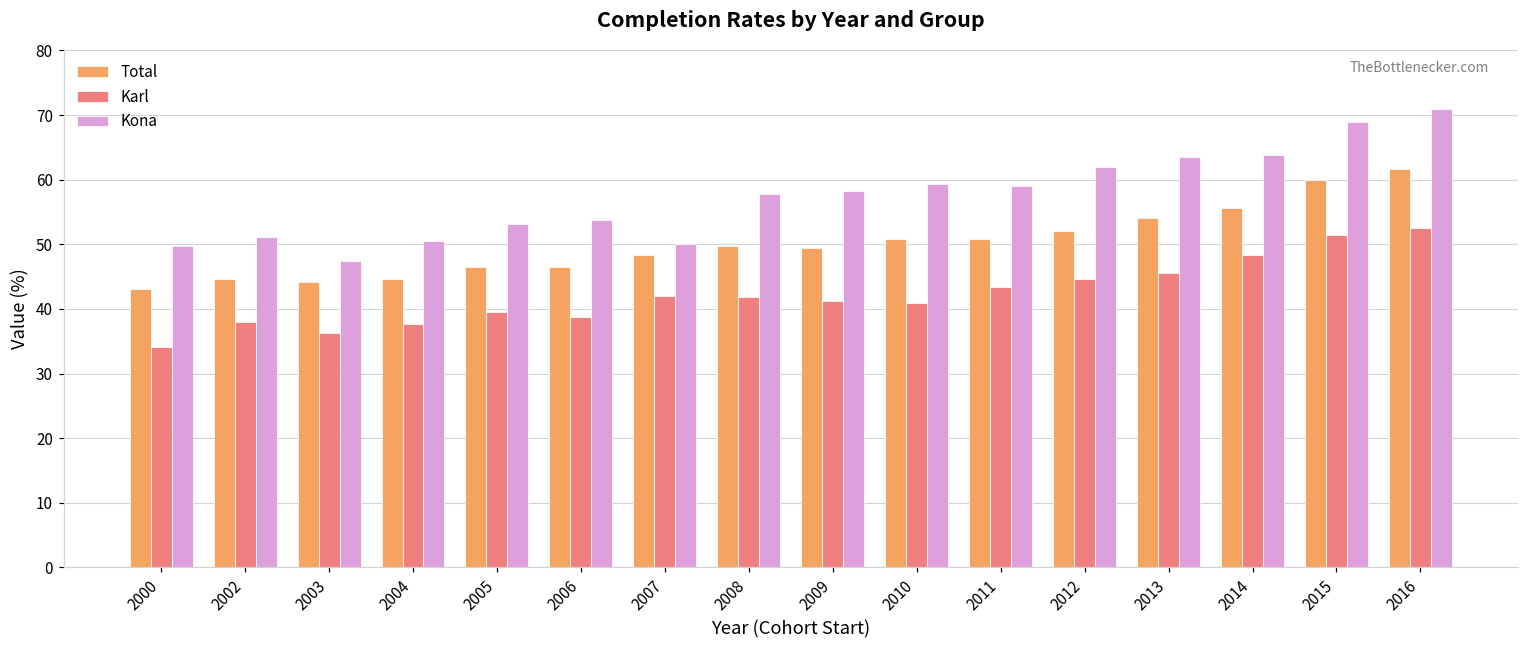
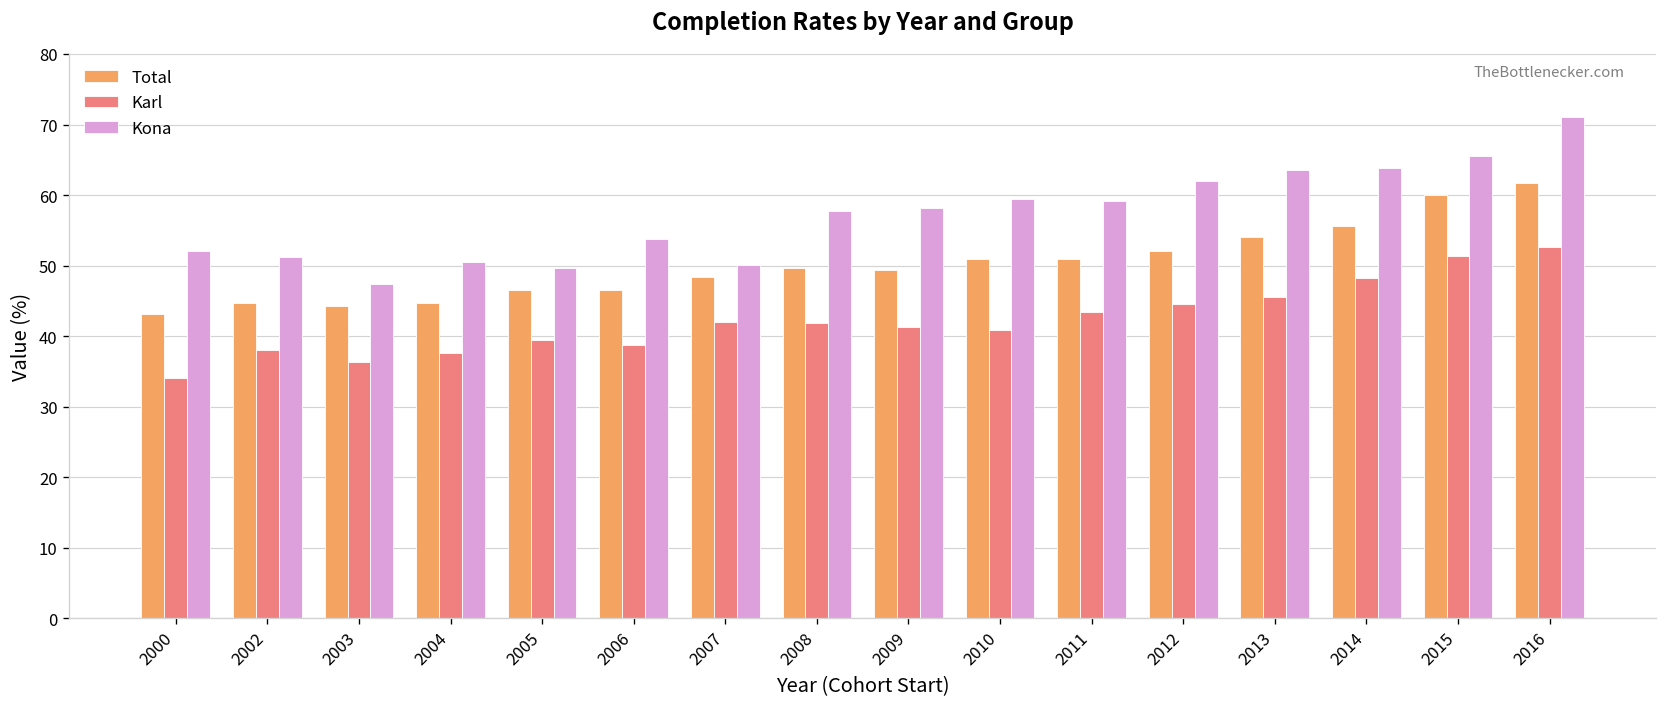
Kona, 2000: 50 -> 52
Kona, 2005: 53 -> 50
Kona, 2015: 69 -> 66
